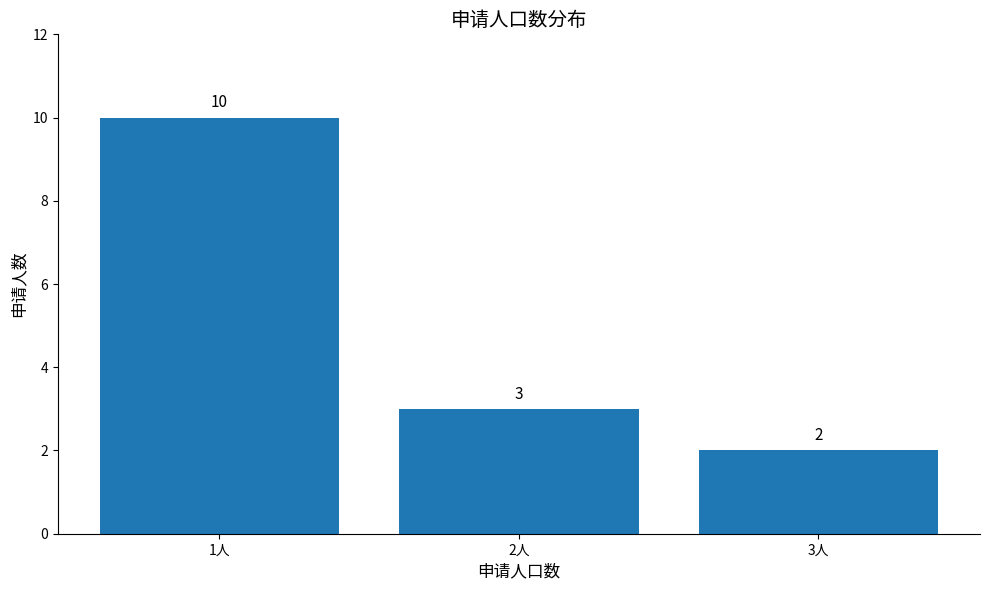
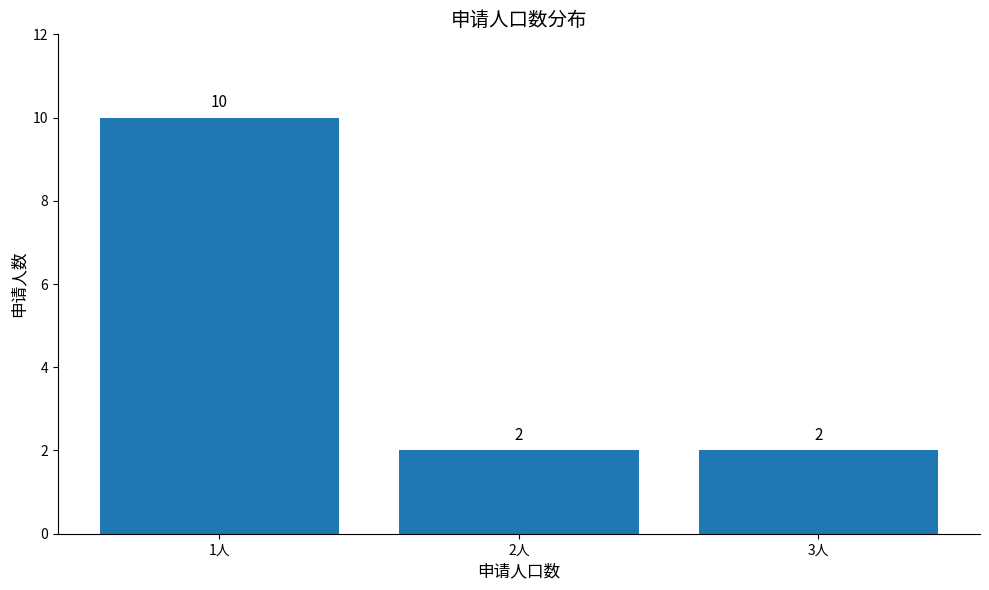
2人: 3 -> 2
